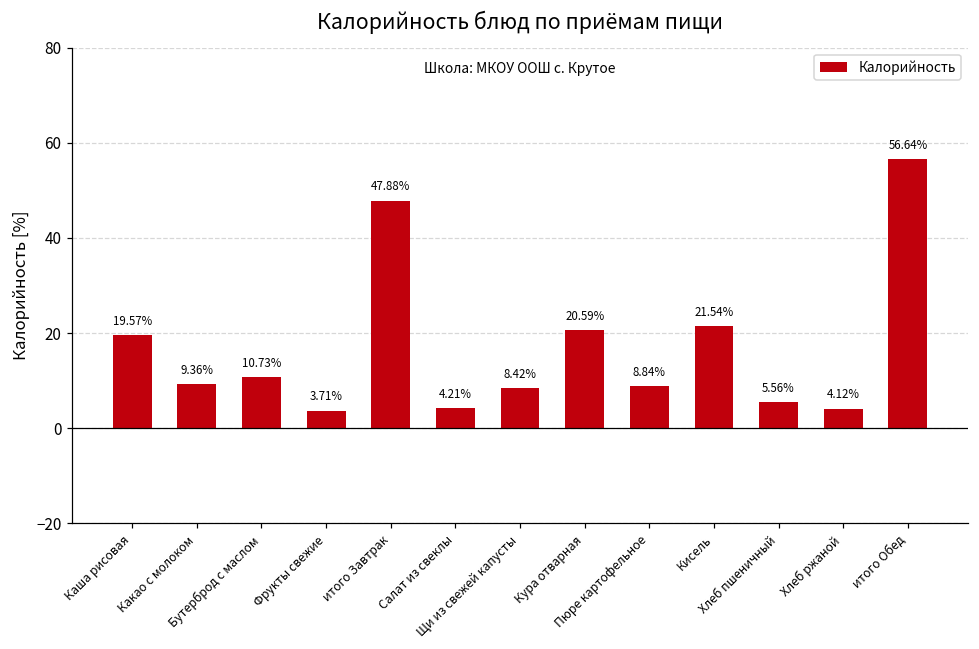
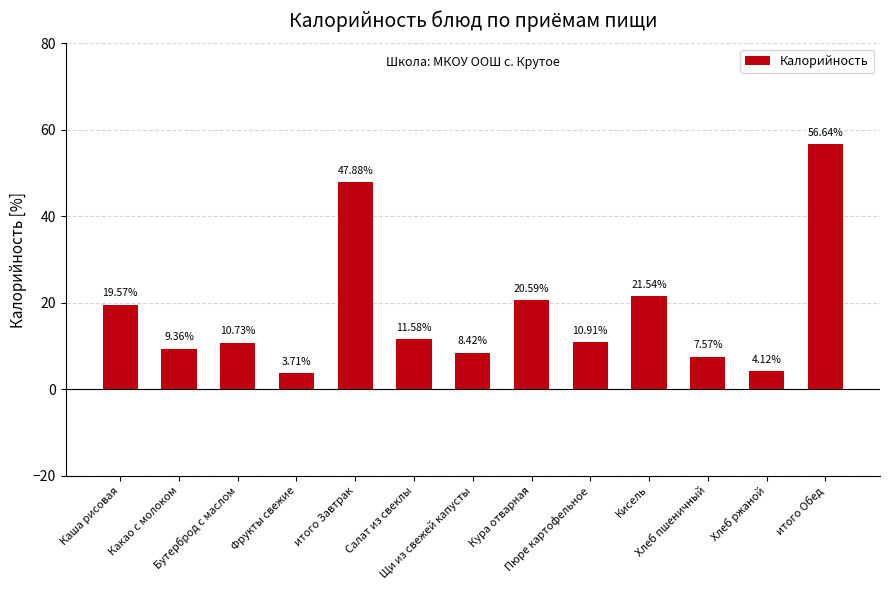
Салат из свеклы: 4.21% -> 11.58%
Пюре картофельное: 8.84% -> 10.91%
Хлеб пшеничный: 5.56% -> 7.57%
